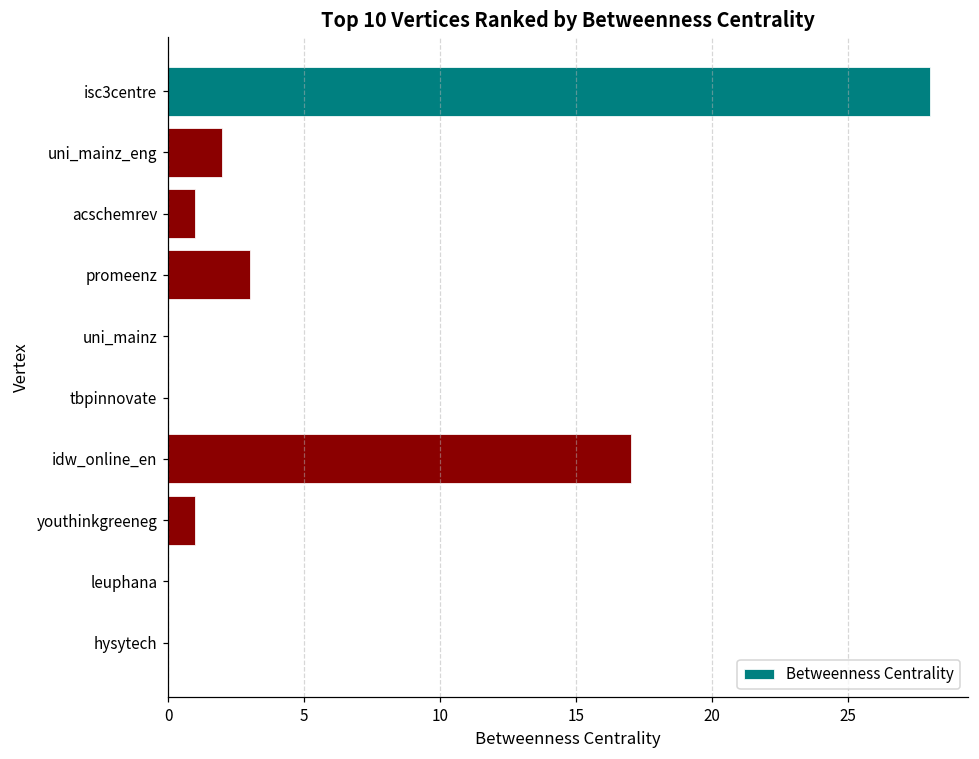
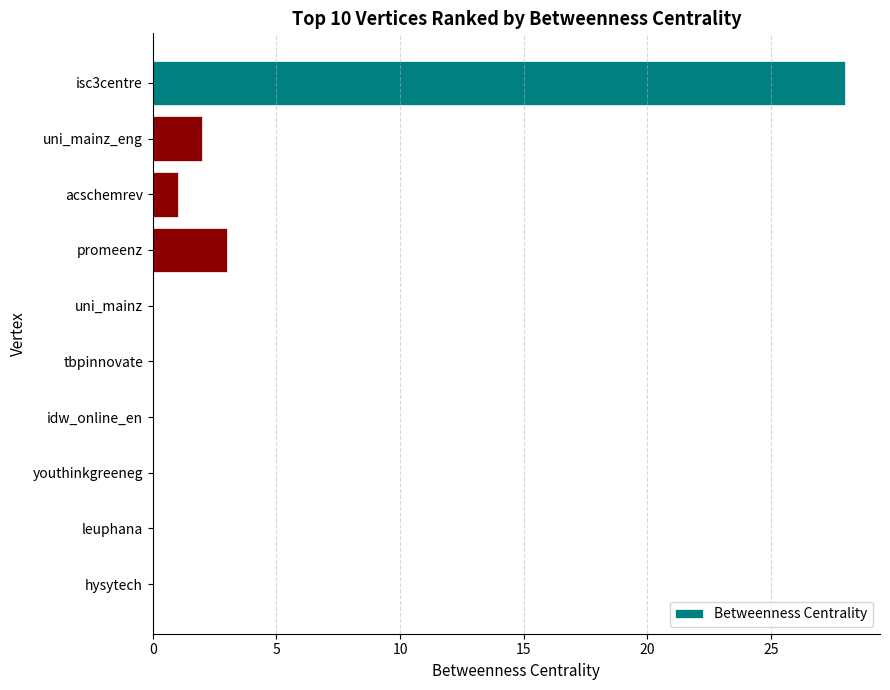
idw_online_en: 17 -> 0
youthinkgreeneg: 1 -> 0
